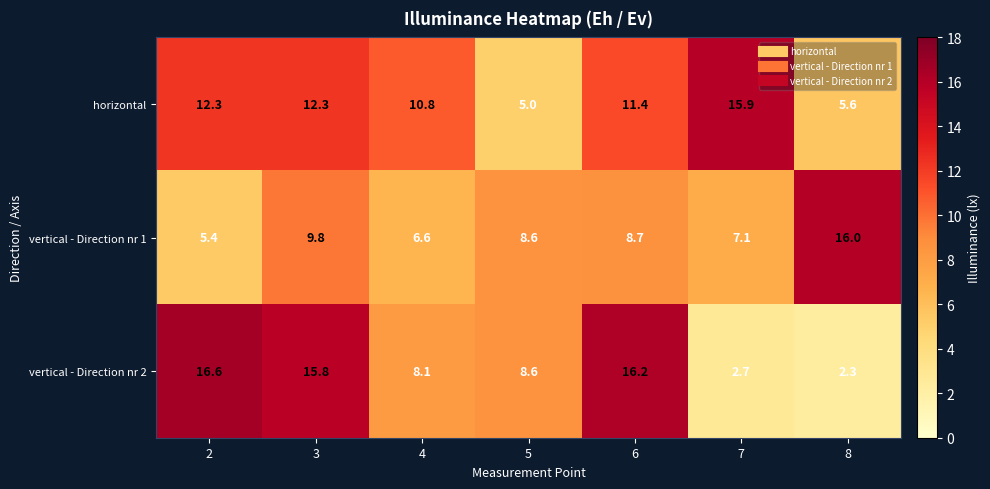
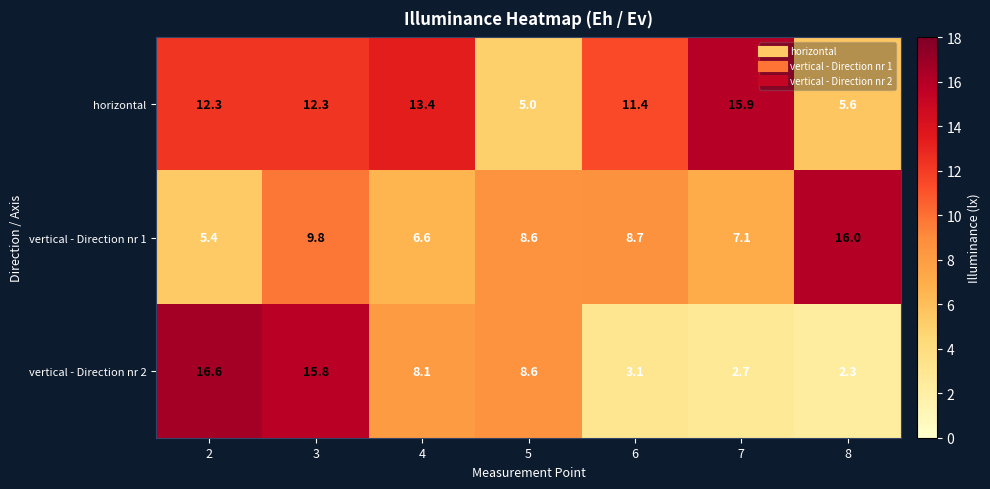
horizontal, 4: 10.8 -> 13.4
vertical - Direction nr 2, 6: 16.2 -> 3.1
